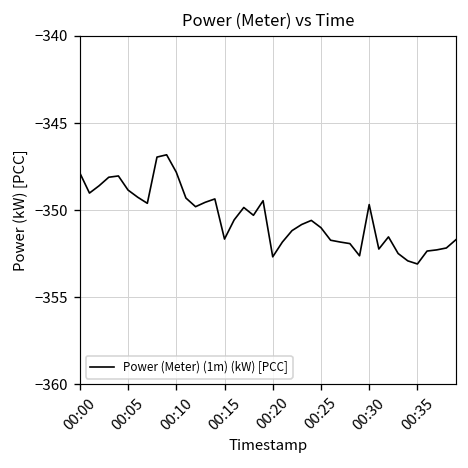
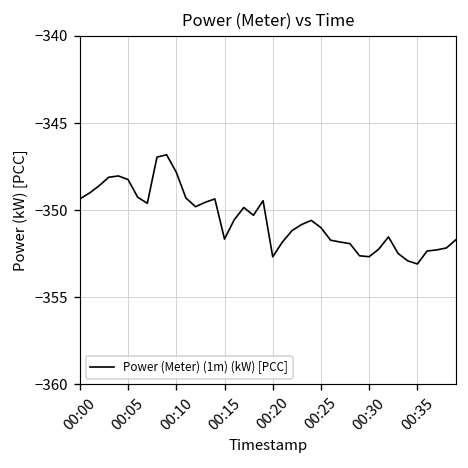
00:00: -347.9 -> -349.4
00:05: -348.8 -> -348.2
00:30: -349.7 -> -352.7
